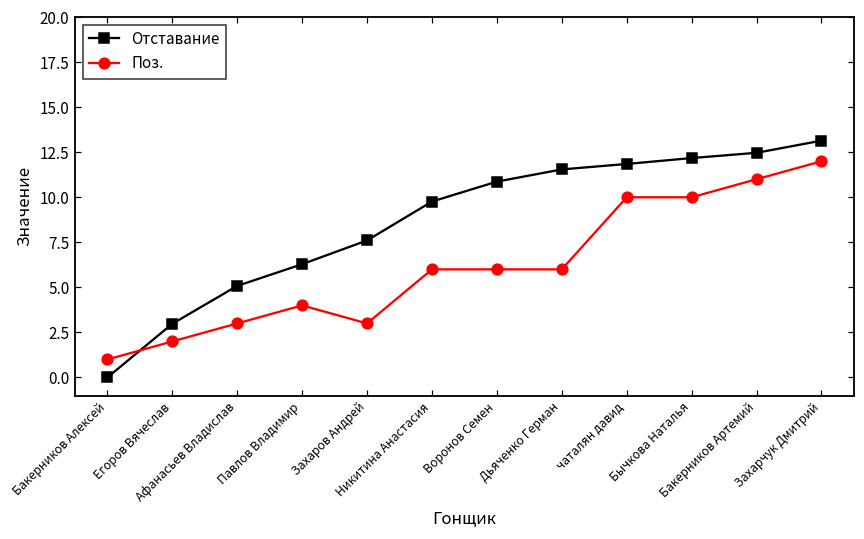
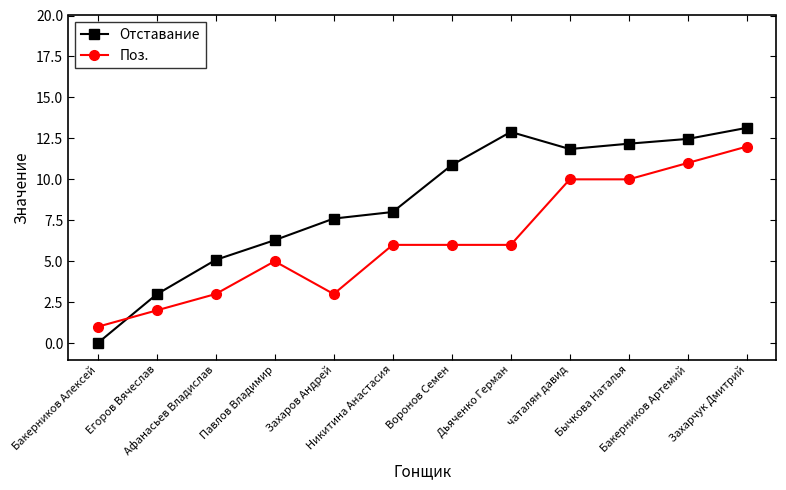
Поз., Павлов Владимир: 4 -> 5
Отставание, Никитина Анастасия: 9.8 -> 8.0
Отставание, Дьяченко Герман: 11.5 -> 12.9
